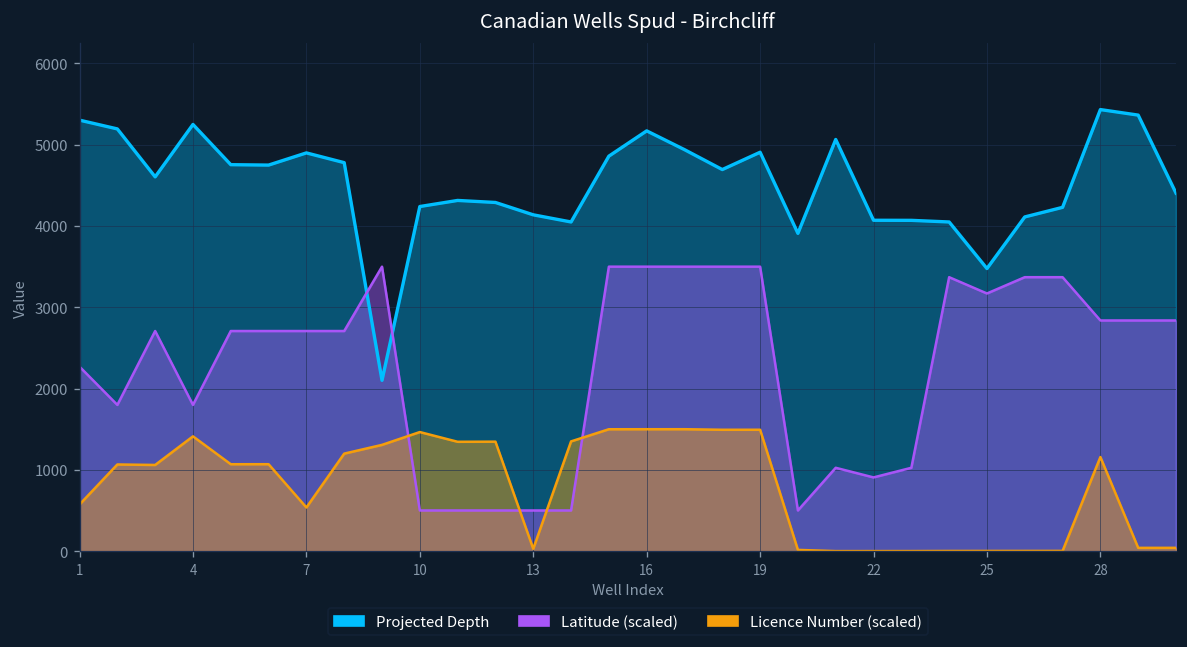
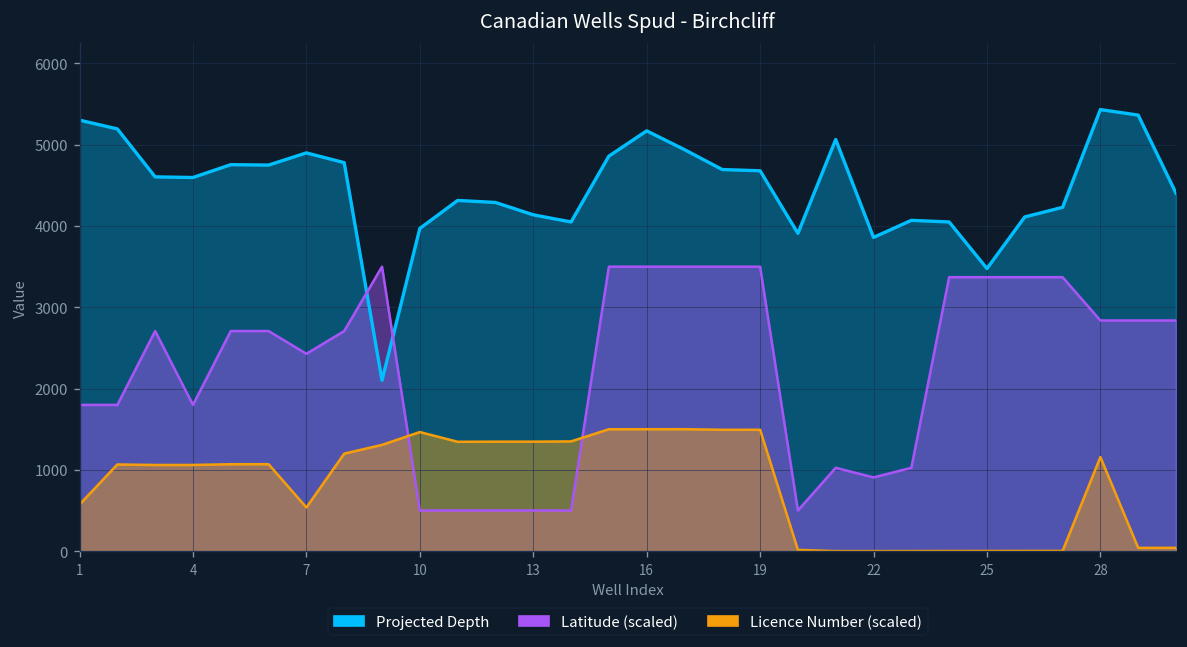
Latitude (scaled), 1: 2300 -> 1800
Projected Depth, 4: 5300 -> 4600
Licence Number (scaled), 4: 1400 -> 1100
Latitude (scaled), 7: 2700 -> 2400
Projected Depth, 10: 4200 -> 4000
Licence Number (scaled), 13: 0 -> 1300
Projected Depth, 19: 4900 -> 4700
Projected Depth, 22: 4100 -> 3900
Latitude (scaled), 25: 3200 -> 3400
